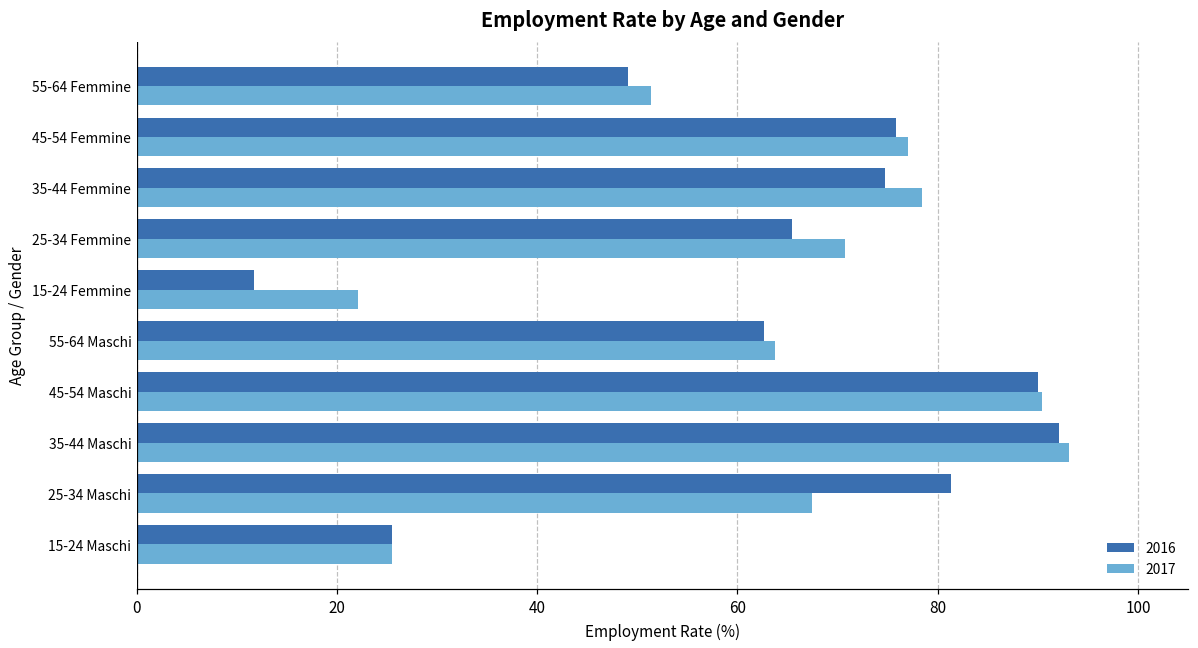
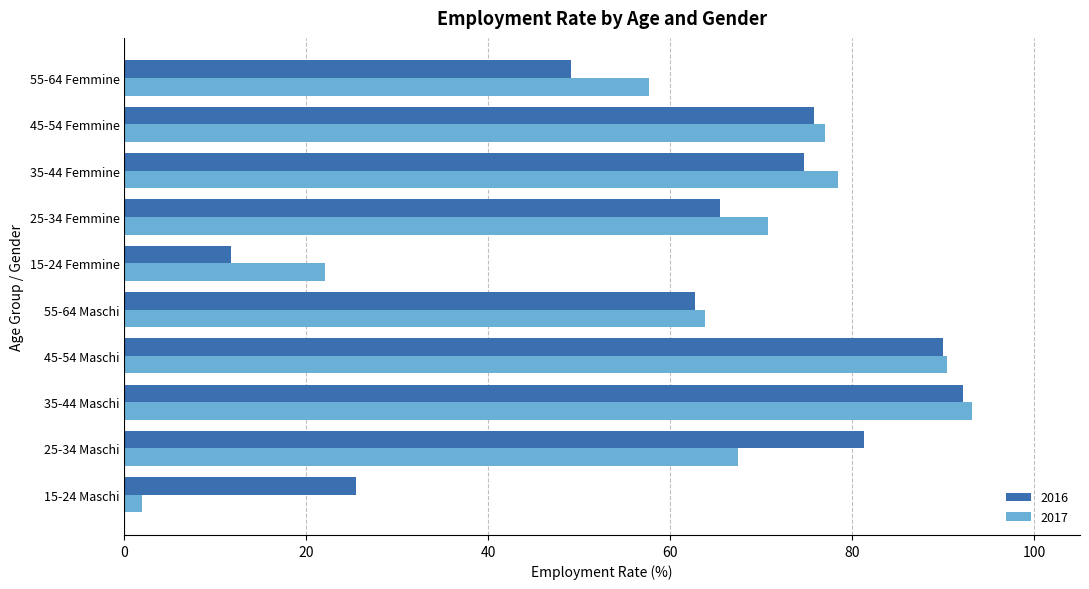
2017, 55-64 Femmine: 51 -> 58
2017, 15-24 Maschi: 26 -> 2
